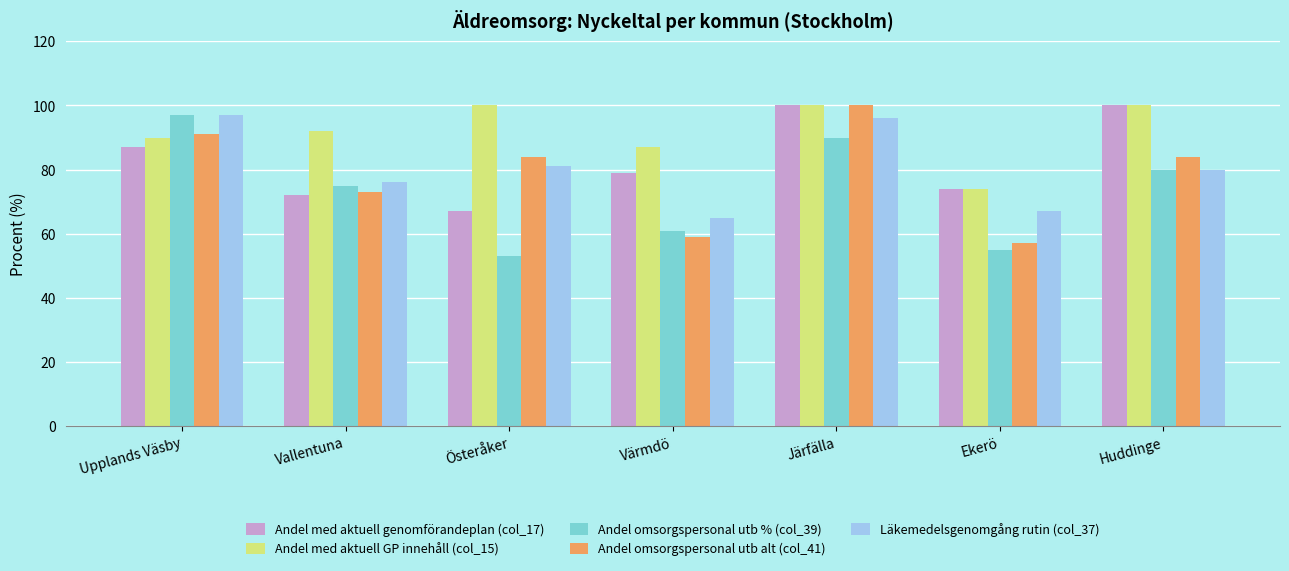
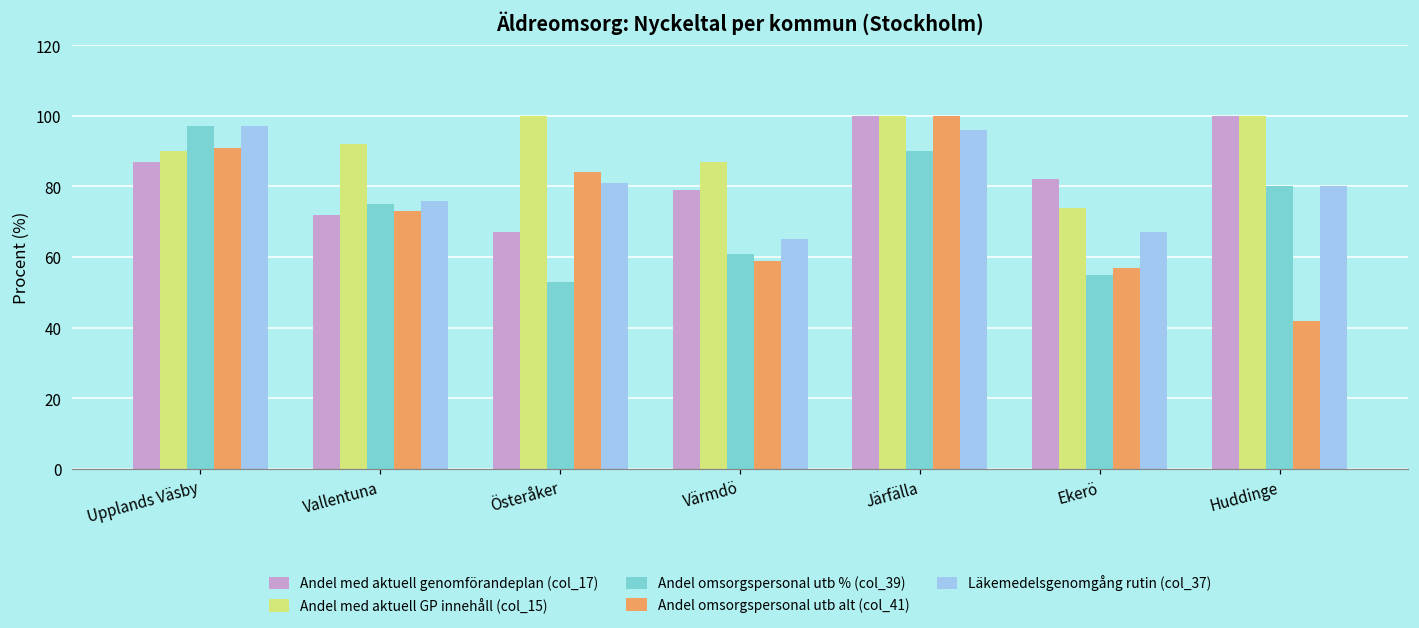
Andel med aktuell genomförandeplan (col_17), Ekerö: 74 -> 82
Andel omsorgspersonal utb alt (col_41), Huddinge: 84 -> 42
